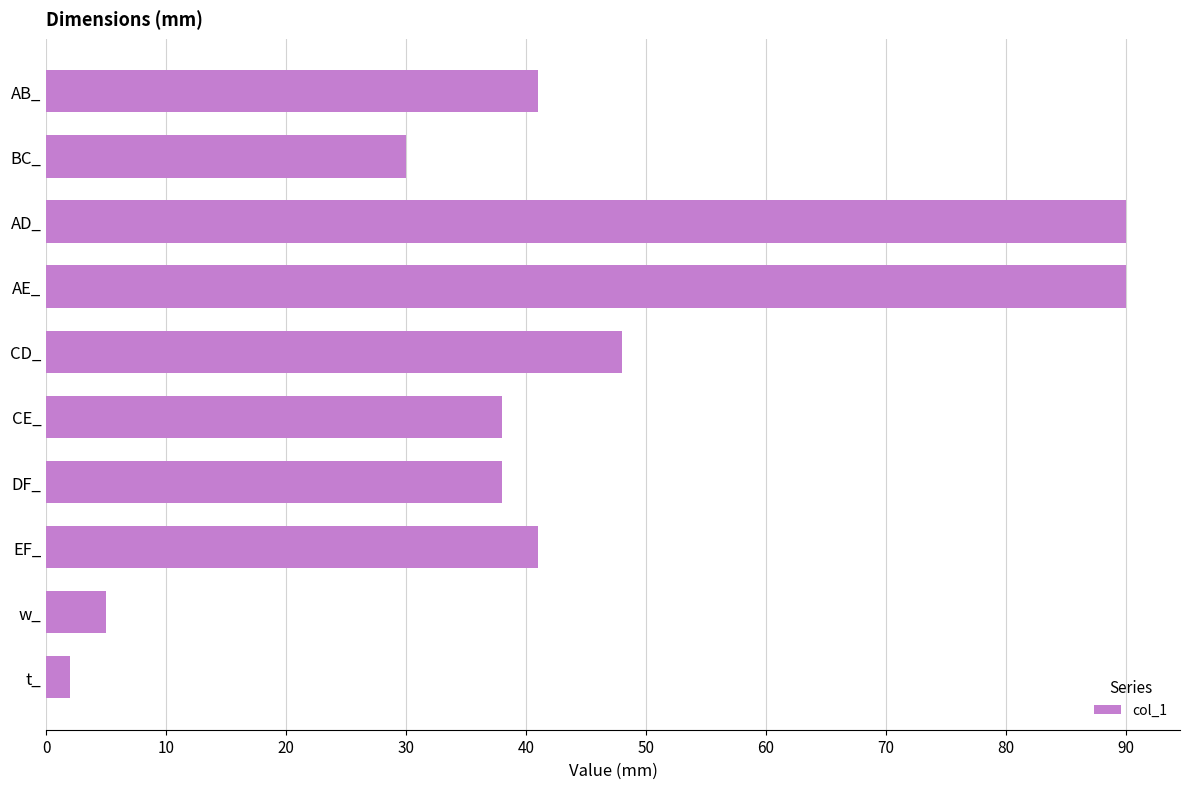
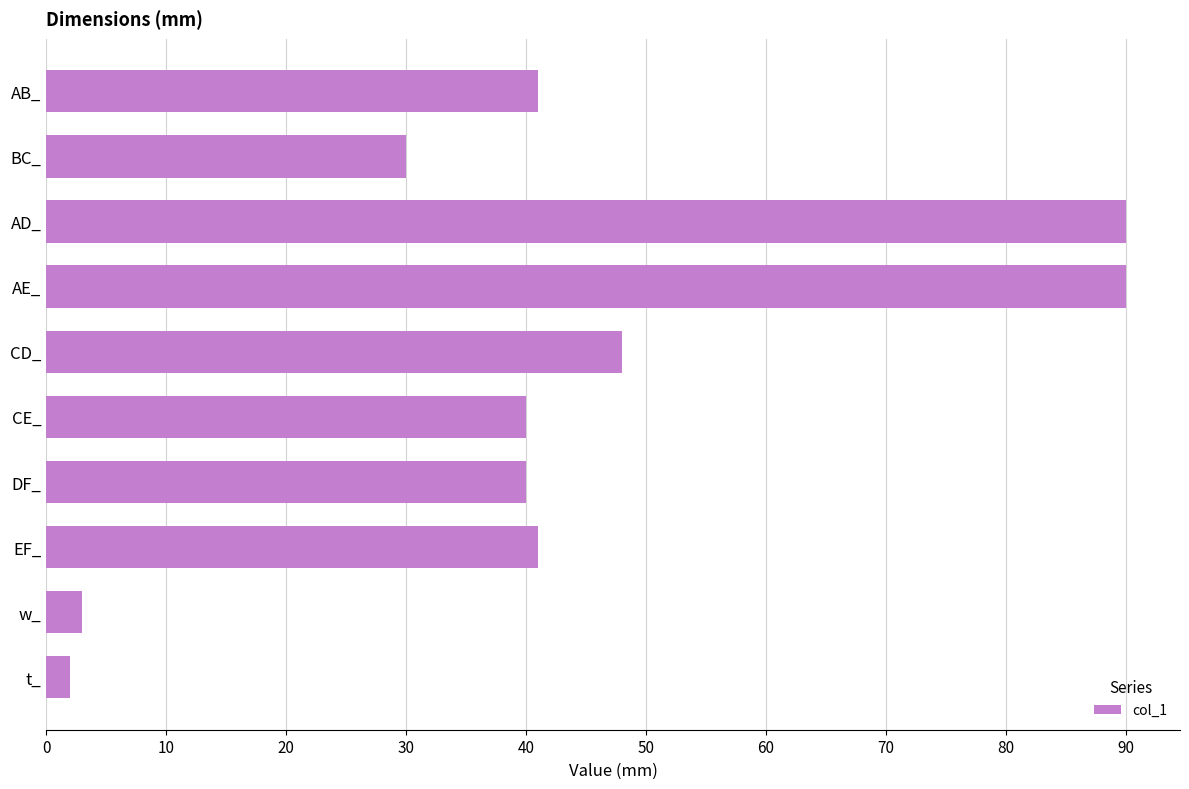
CE_: 38 -> 40
DF_: 38 -> 40
w_: 5 -> 3
